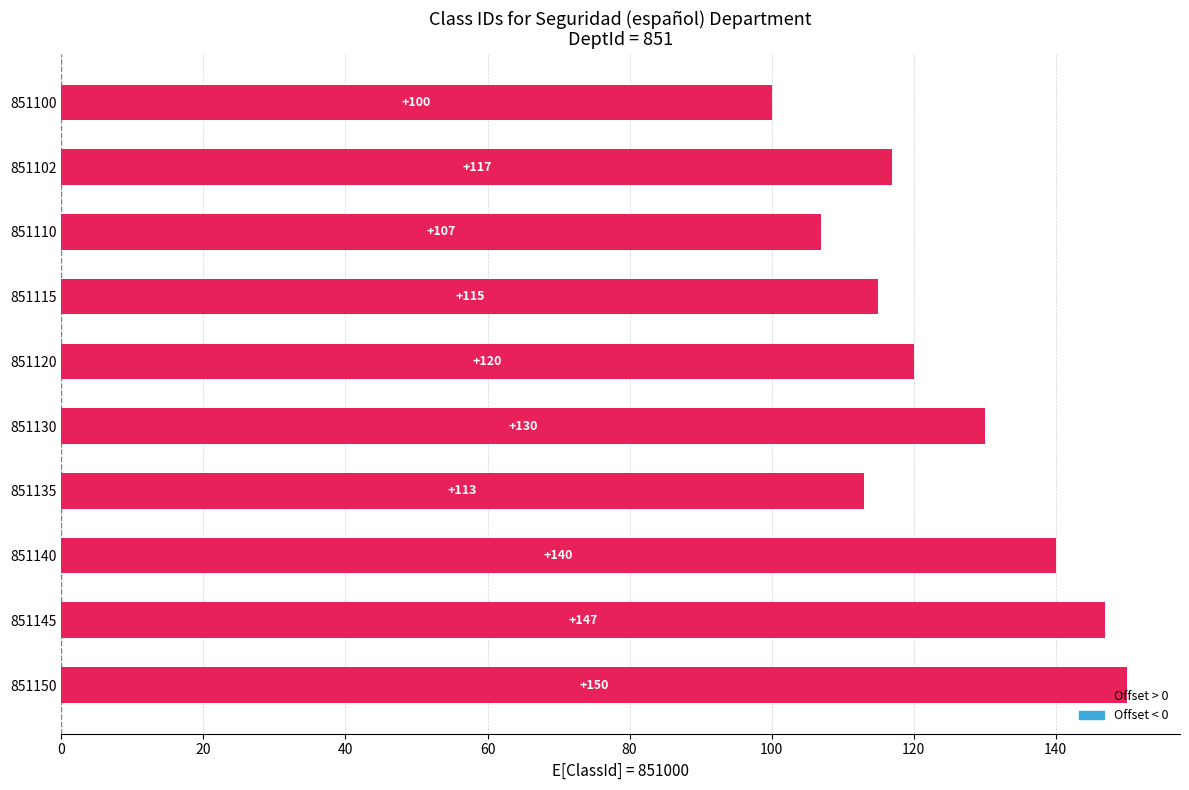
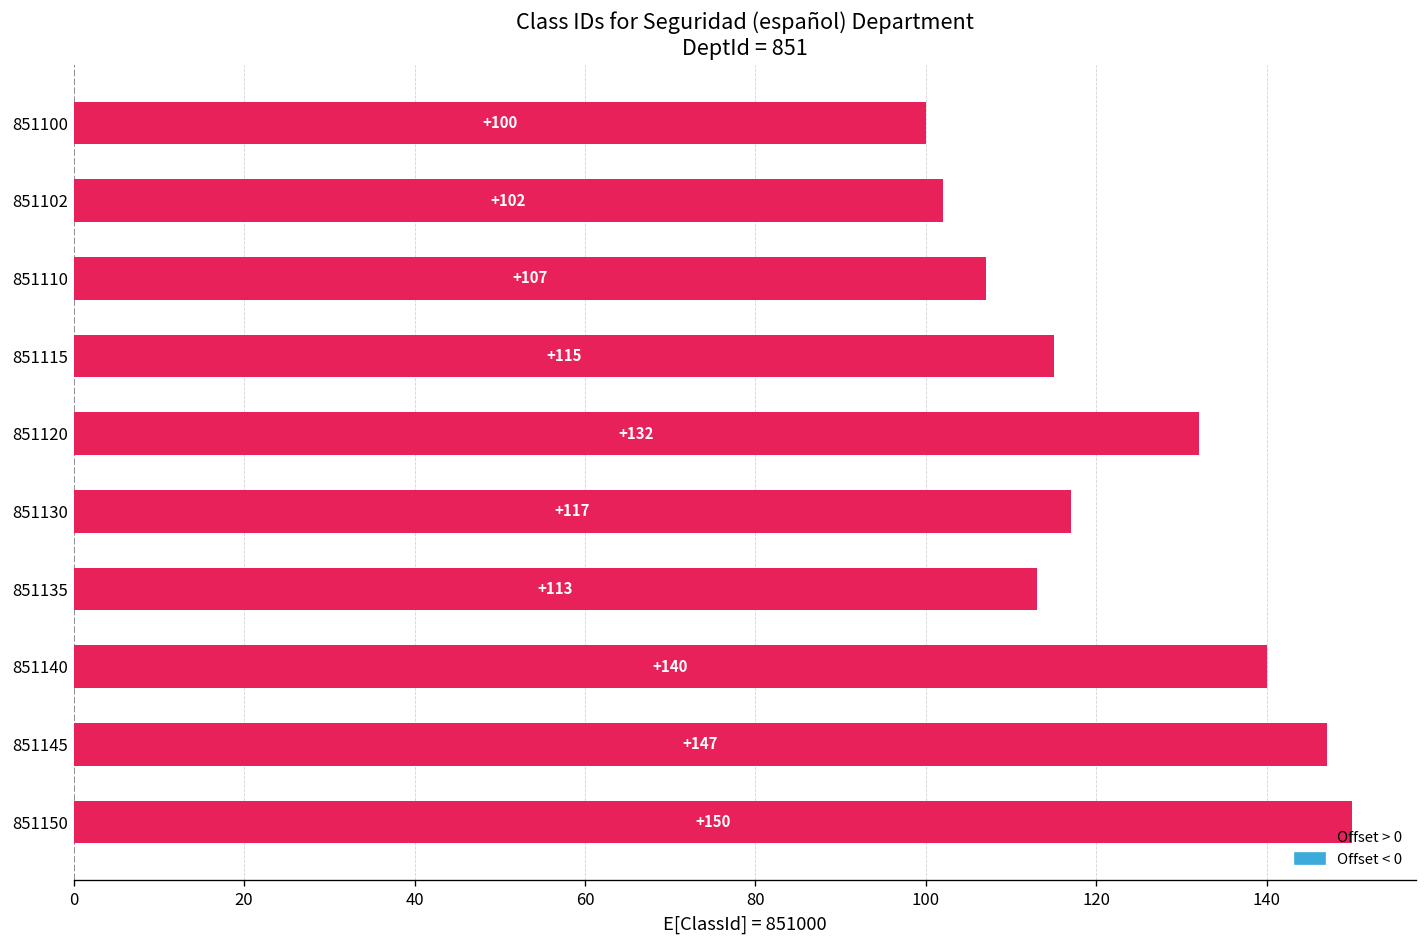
851102: +117 -> +102
851120: +120 -> +132
851130: +130 -> +117
